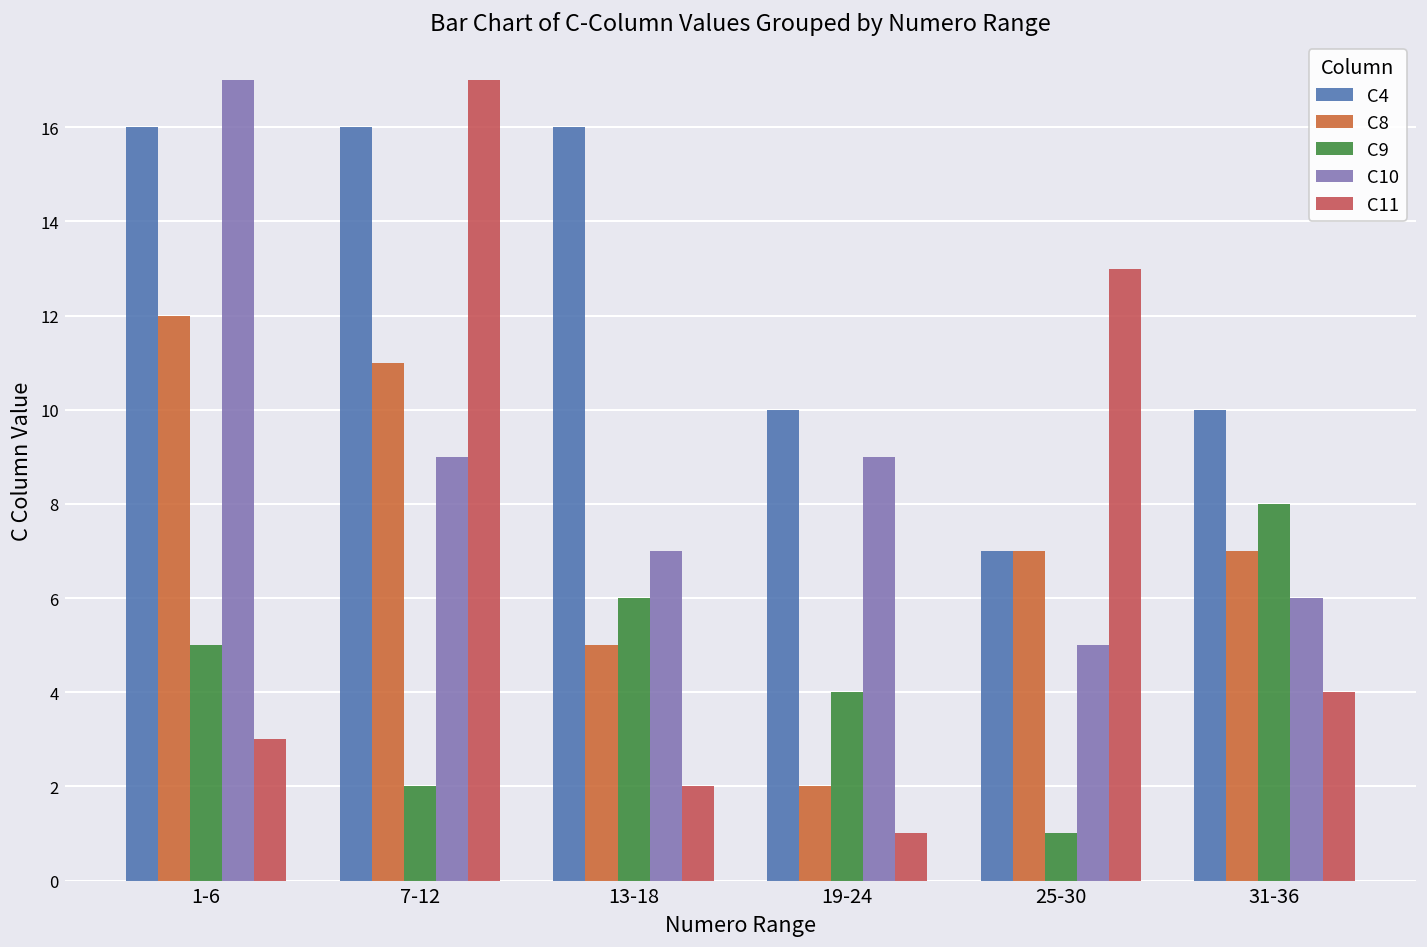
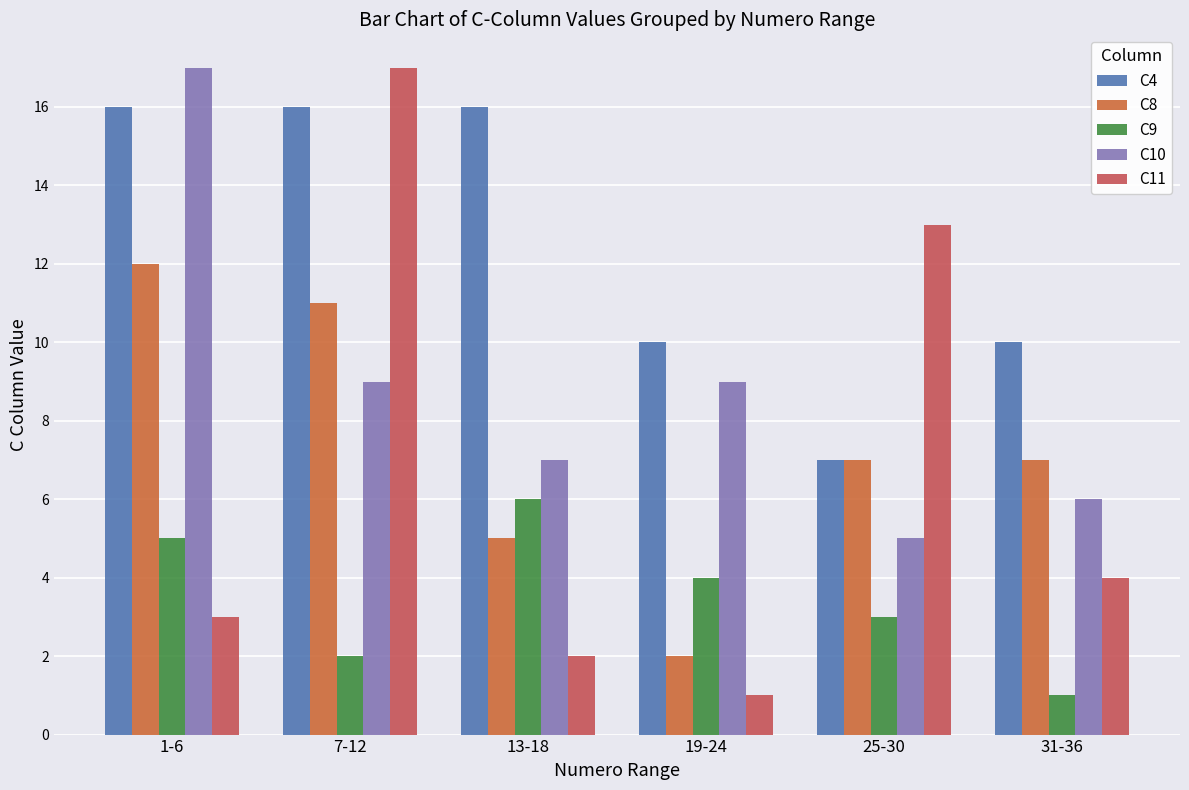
C9, 25-30: 1 -> 3
C9, 31-36: 8 -> 1
